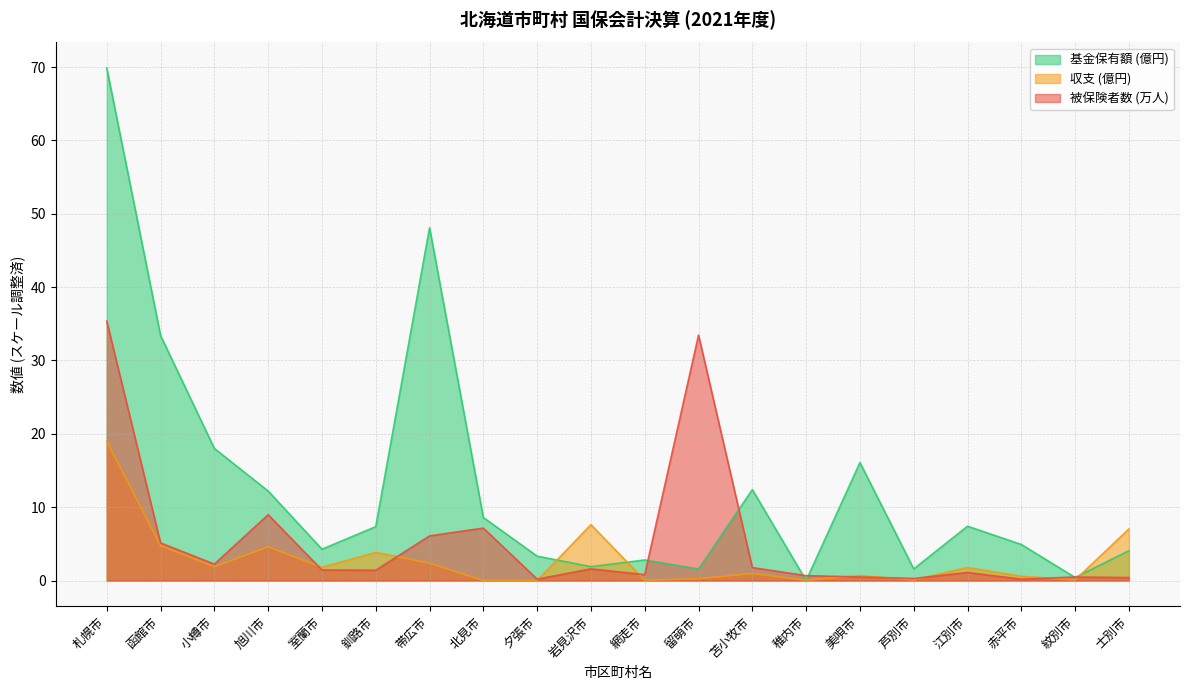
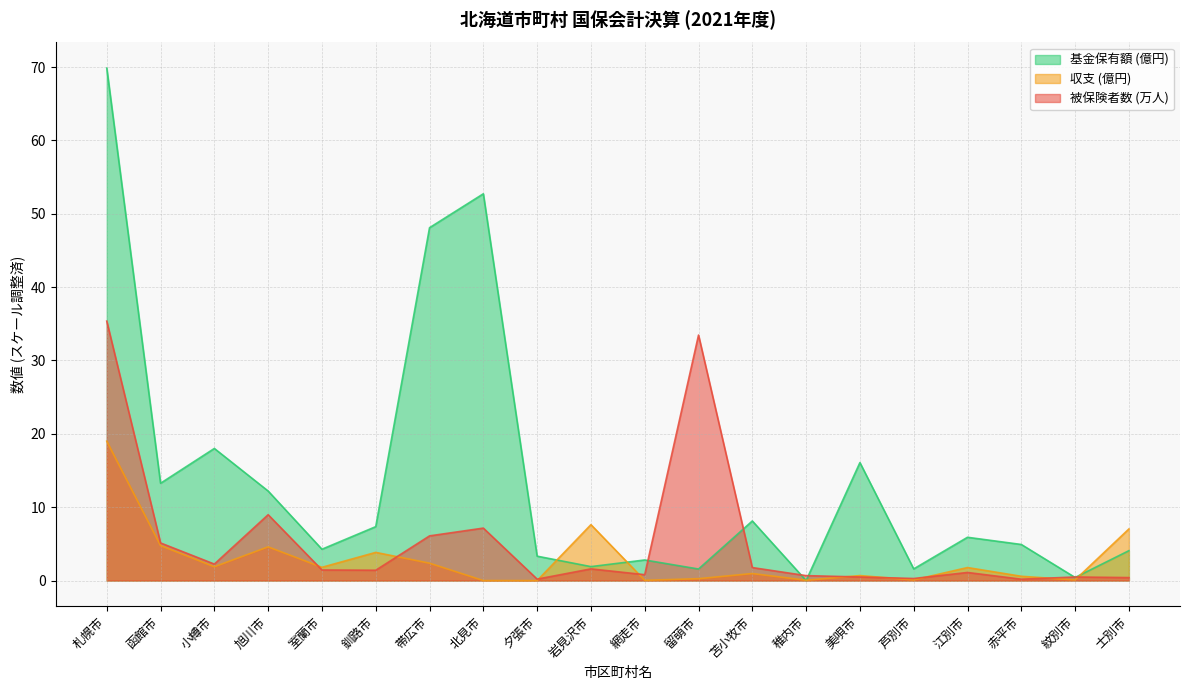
基金保有額 (億円), 函館市: 33 -> 13
基金保有額 (億円), 北見市: 9 -> 53
基金保有額 (億円), 苫小牧市: 12 -> 8
基金保有額 (億円), 江別市: 7 -> 6
